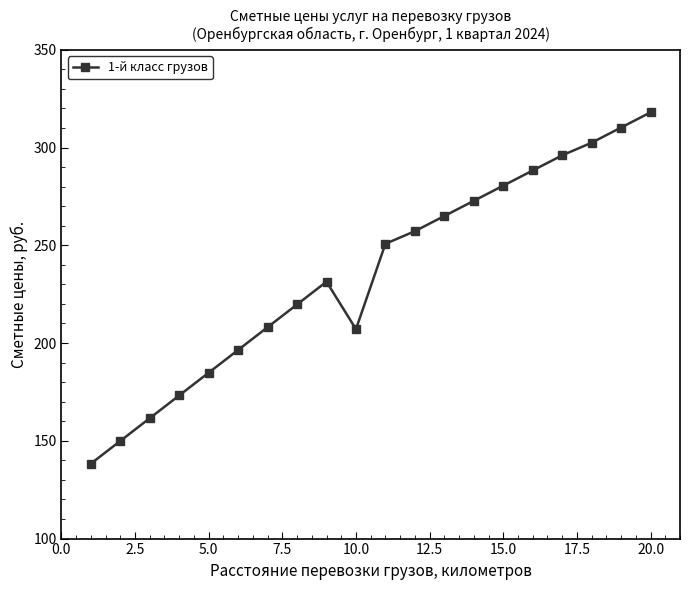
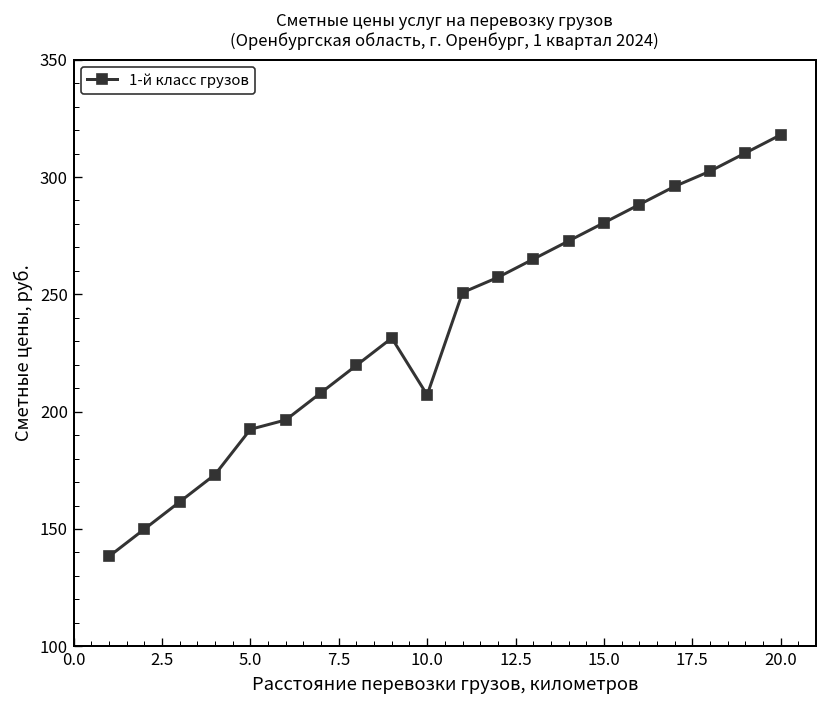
5.0: 185 -> 192
